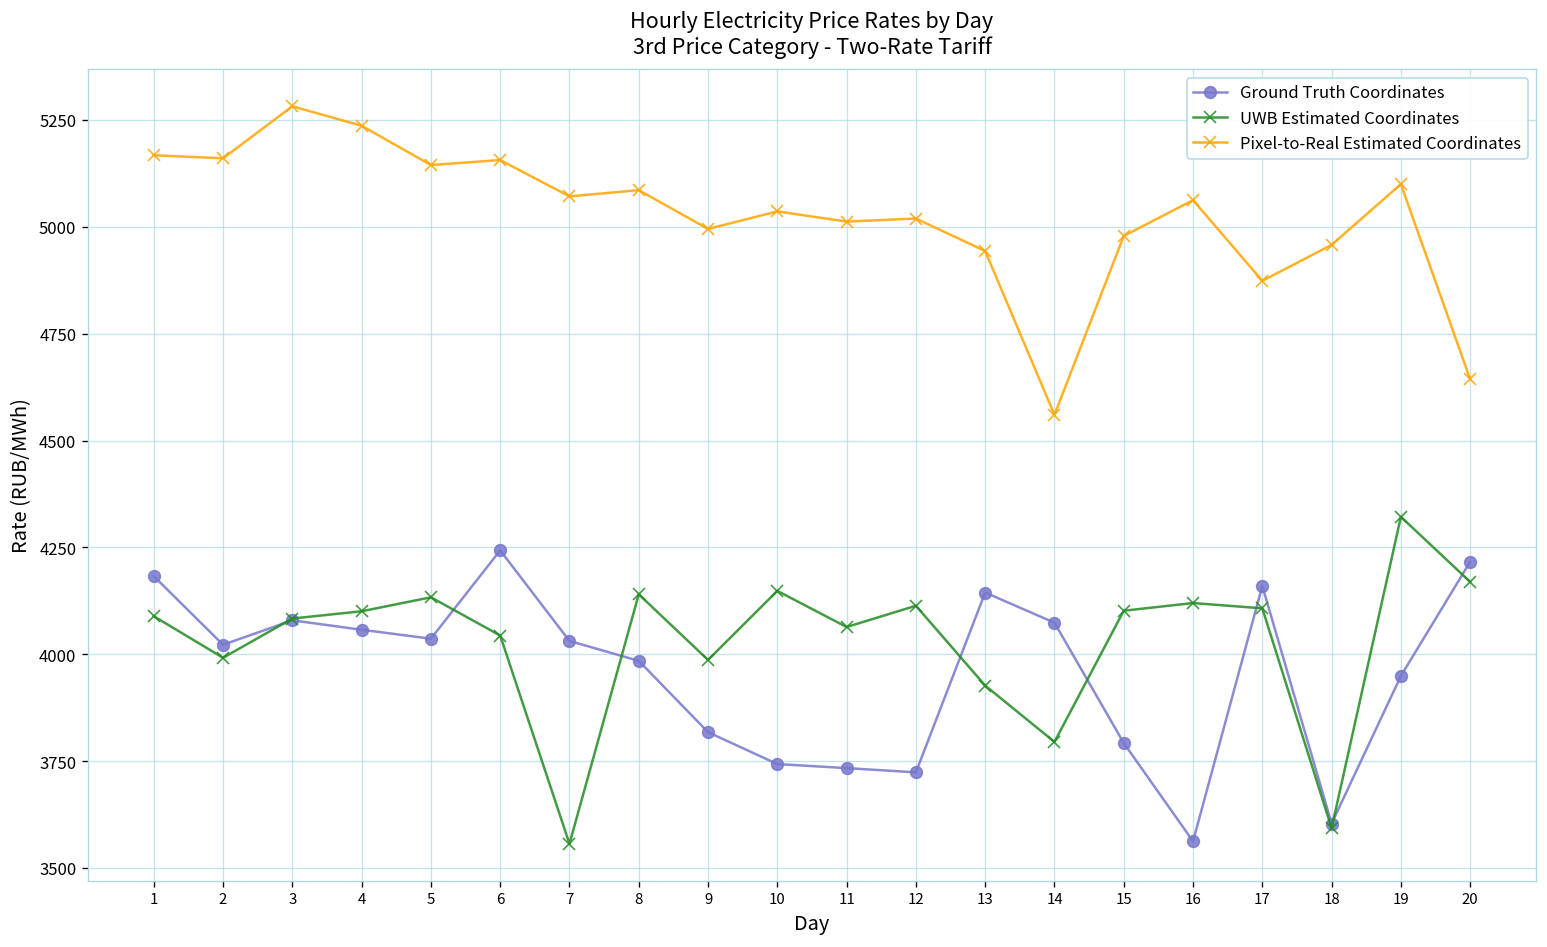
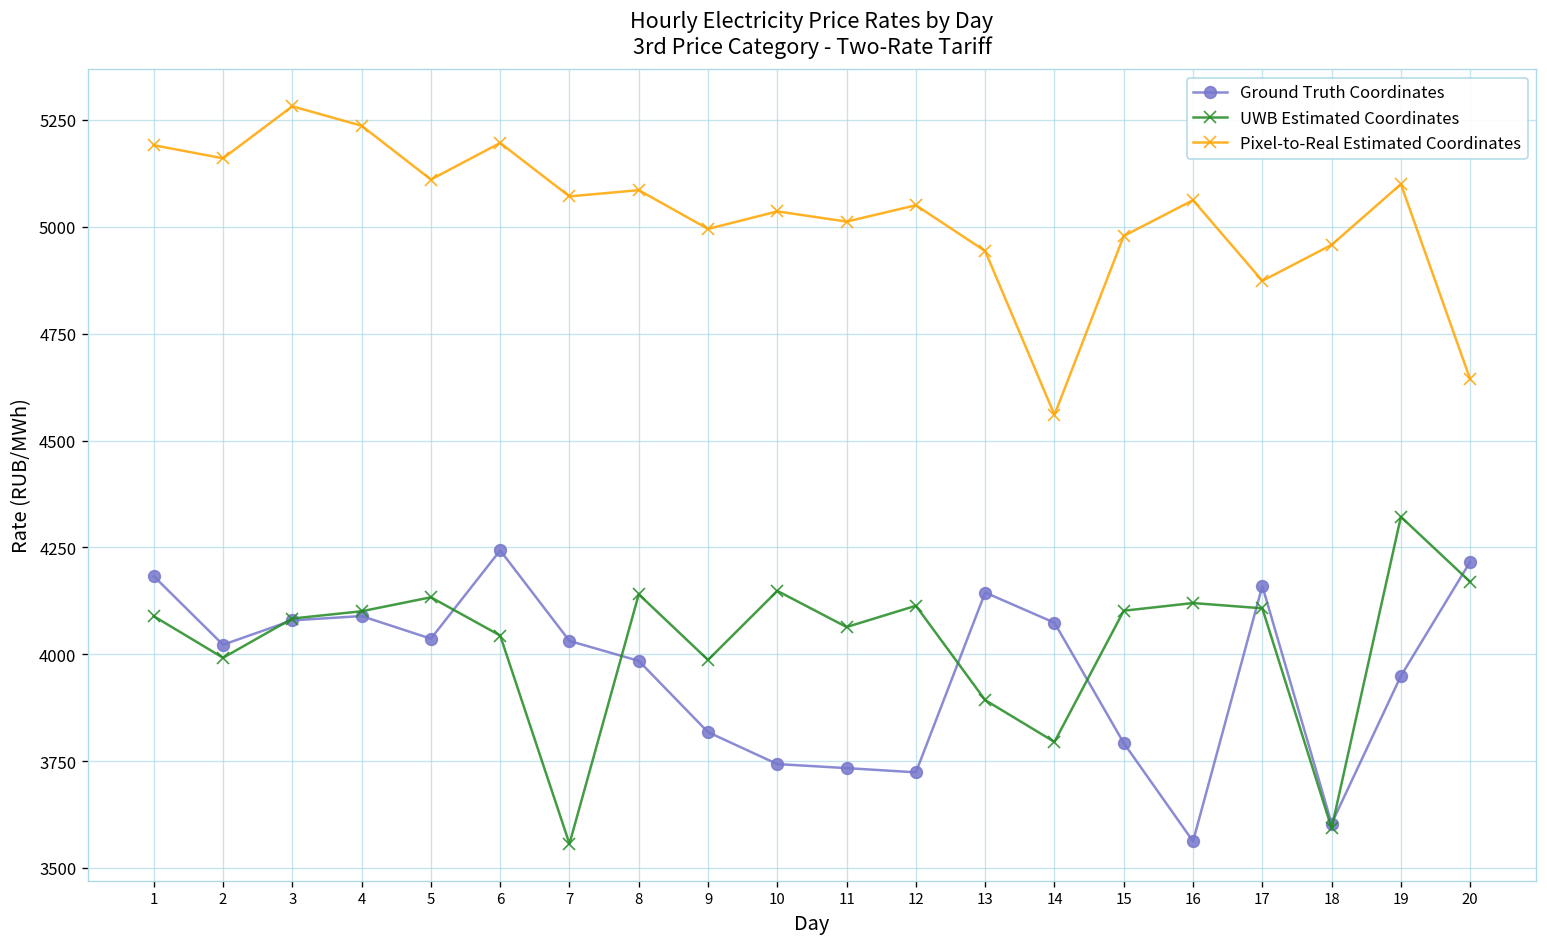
Pixel-to-Real Estimated Coordinates, 1: 5170 -> 5190
Ground Truth Coordinates, 4: 4060 -> 4090
Pixel-to-Real Estimated Coordinates, 5: 5140 -> 5110
Pixel-to-Real Estimated Coordinates, 6: 5160 -> 5200
Pixel-to-Real Estimated Coordinates, 12: 5020 -> 5050
UWB Estimated Coordinates, 13: 3930 -> 3890
